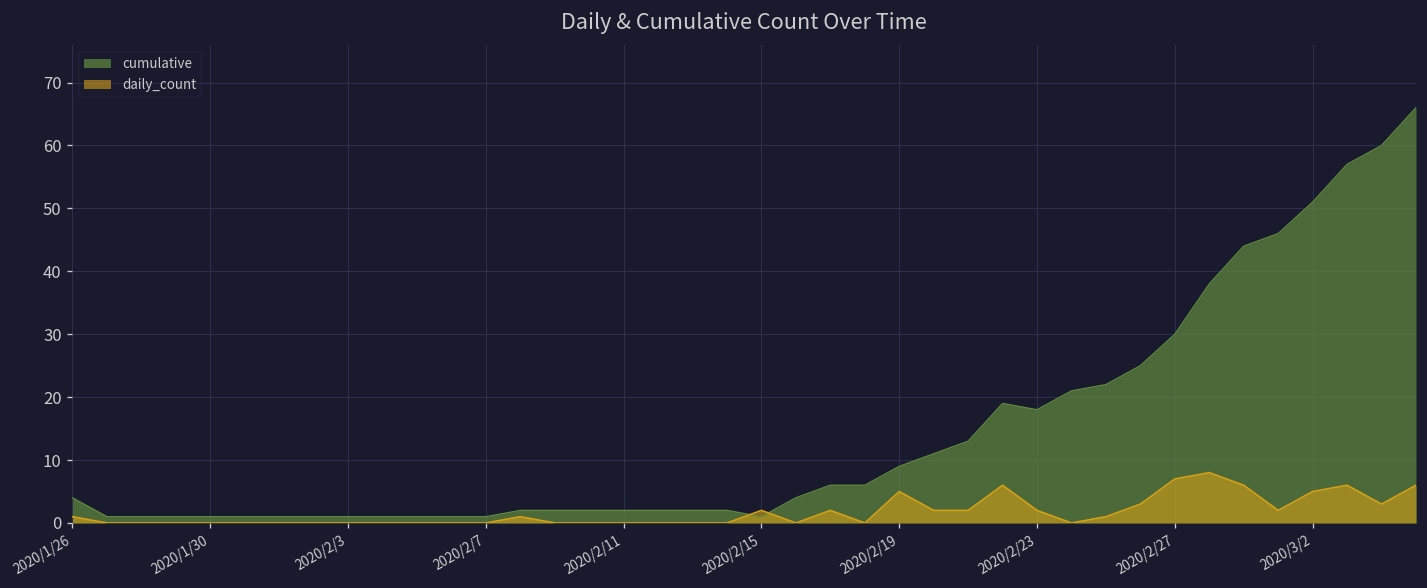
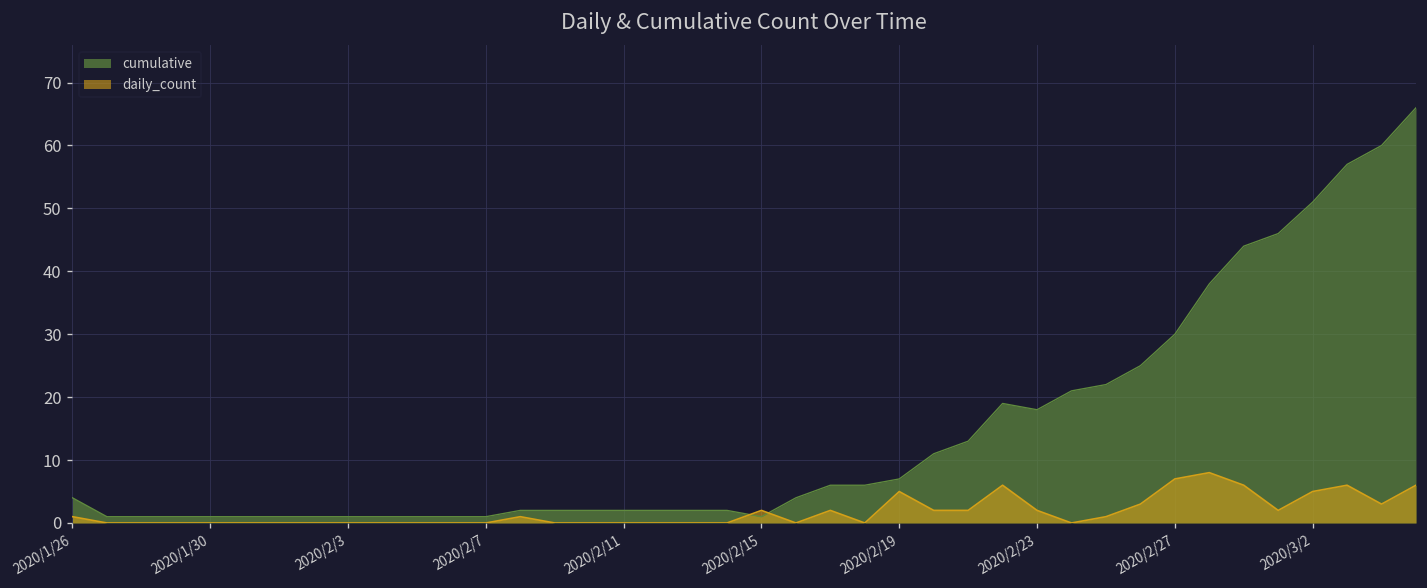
cumulative, 2020/2/19: 9 -> 7
